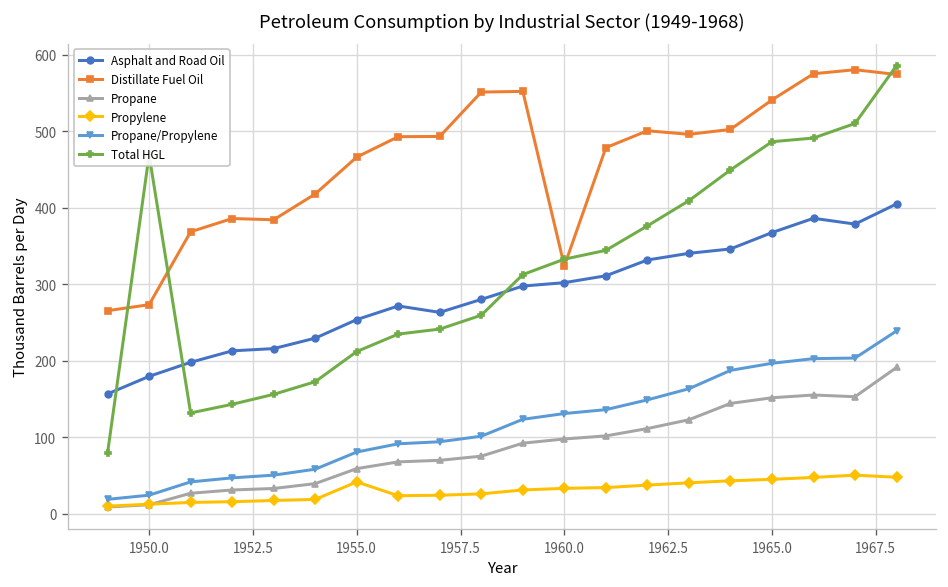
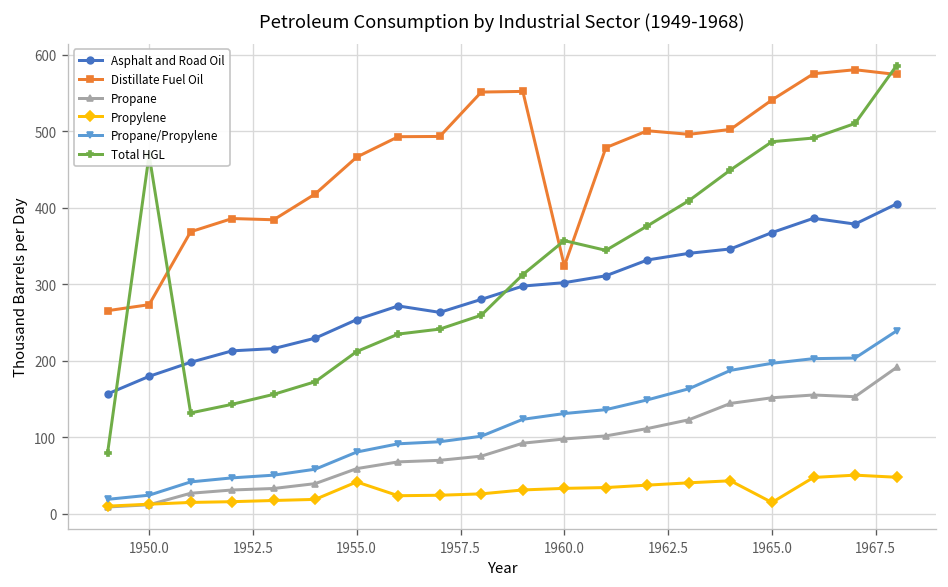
Total HGL, 1960.0: 330 -> 360
Propylene, 1965.0: 50 -> 10
